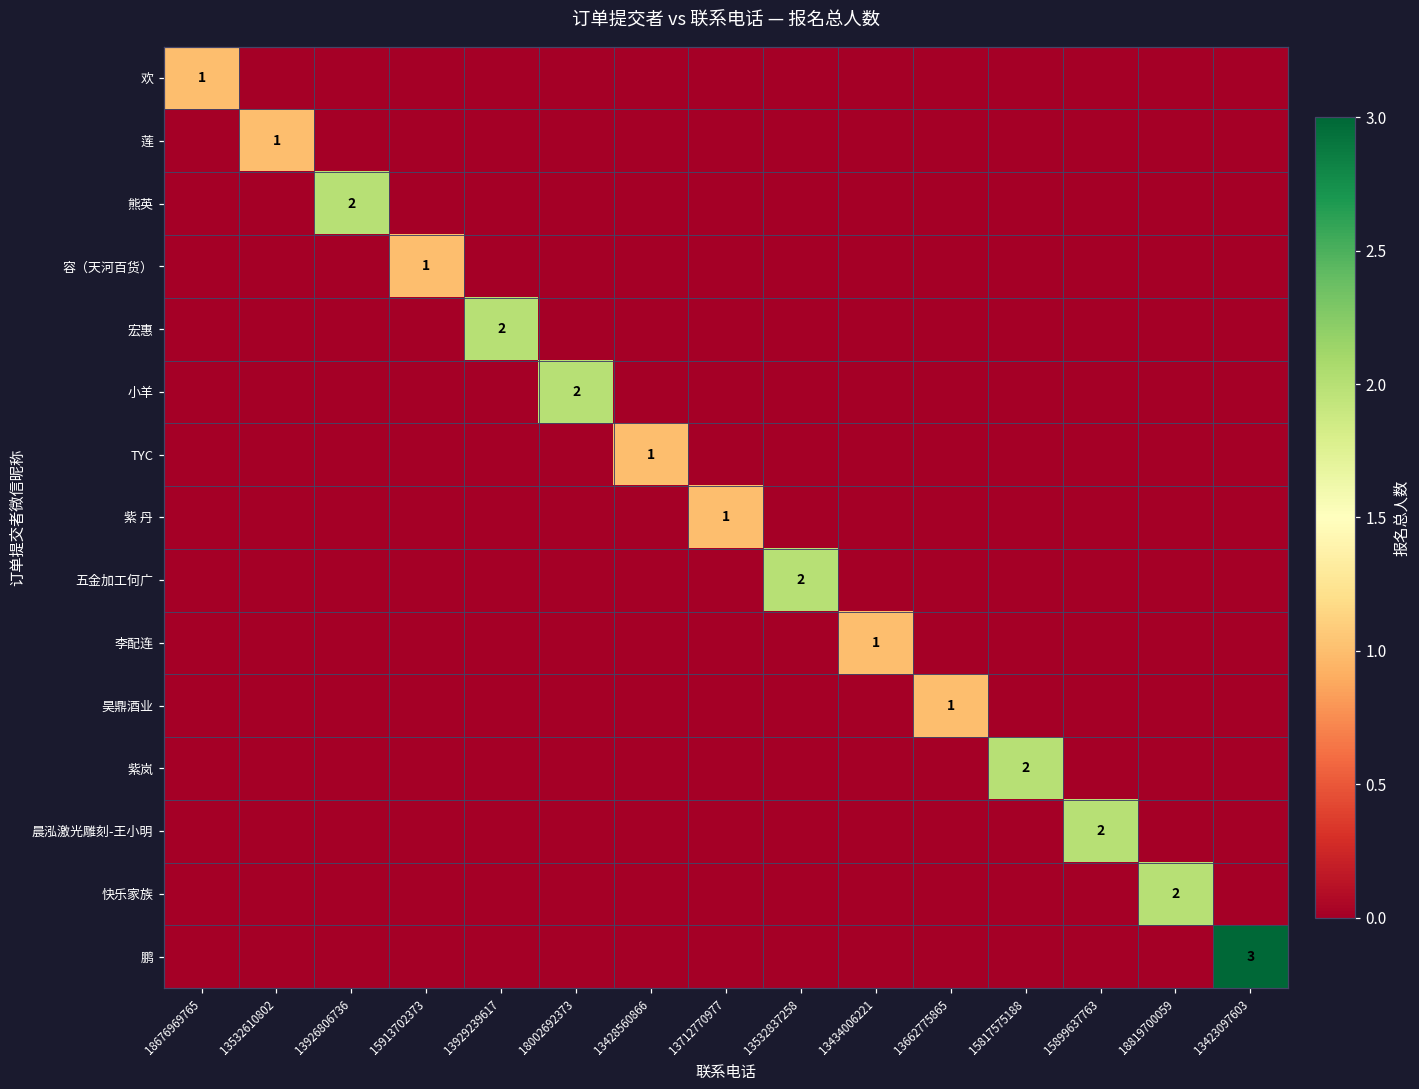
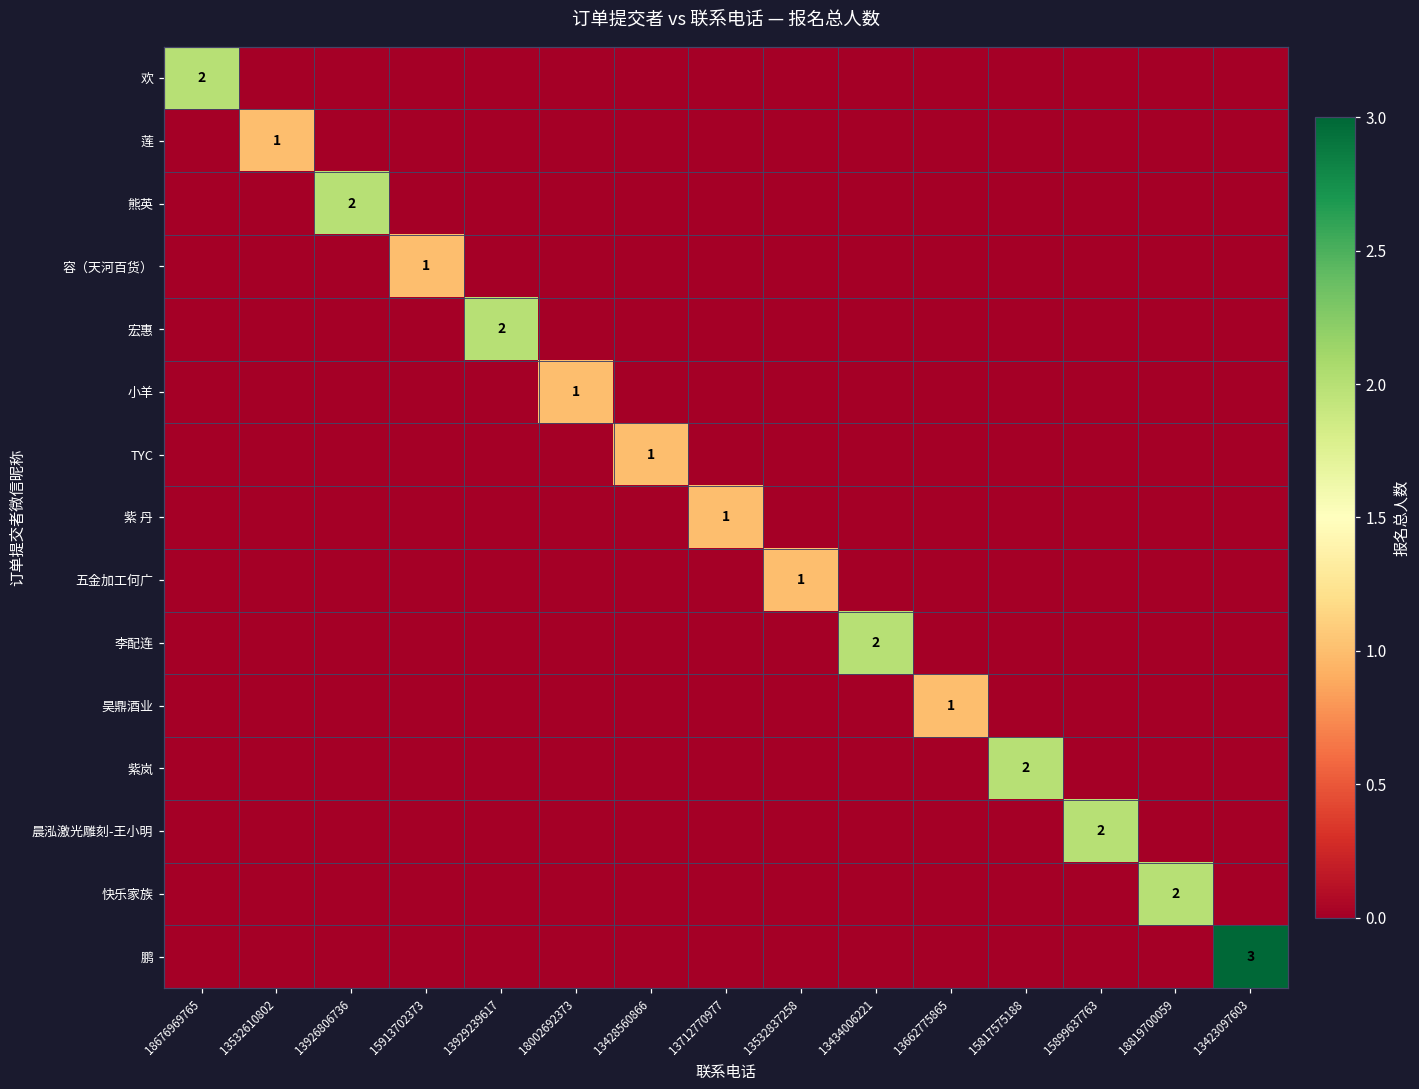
欢, 18676969765: 1 -> 2
小羊, 18002692373: 2 -> 1
五金加工何广, 13532837258: 2 -> 1
李配连, 13434006221: 1 -> 2
